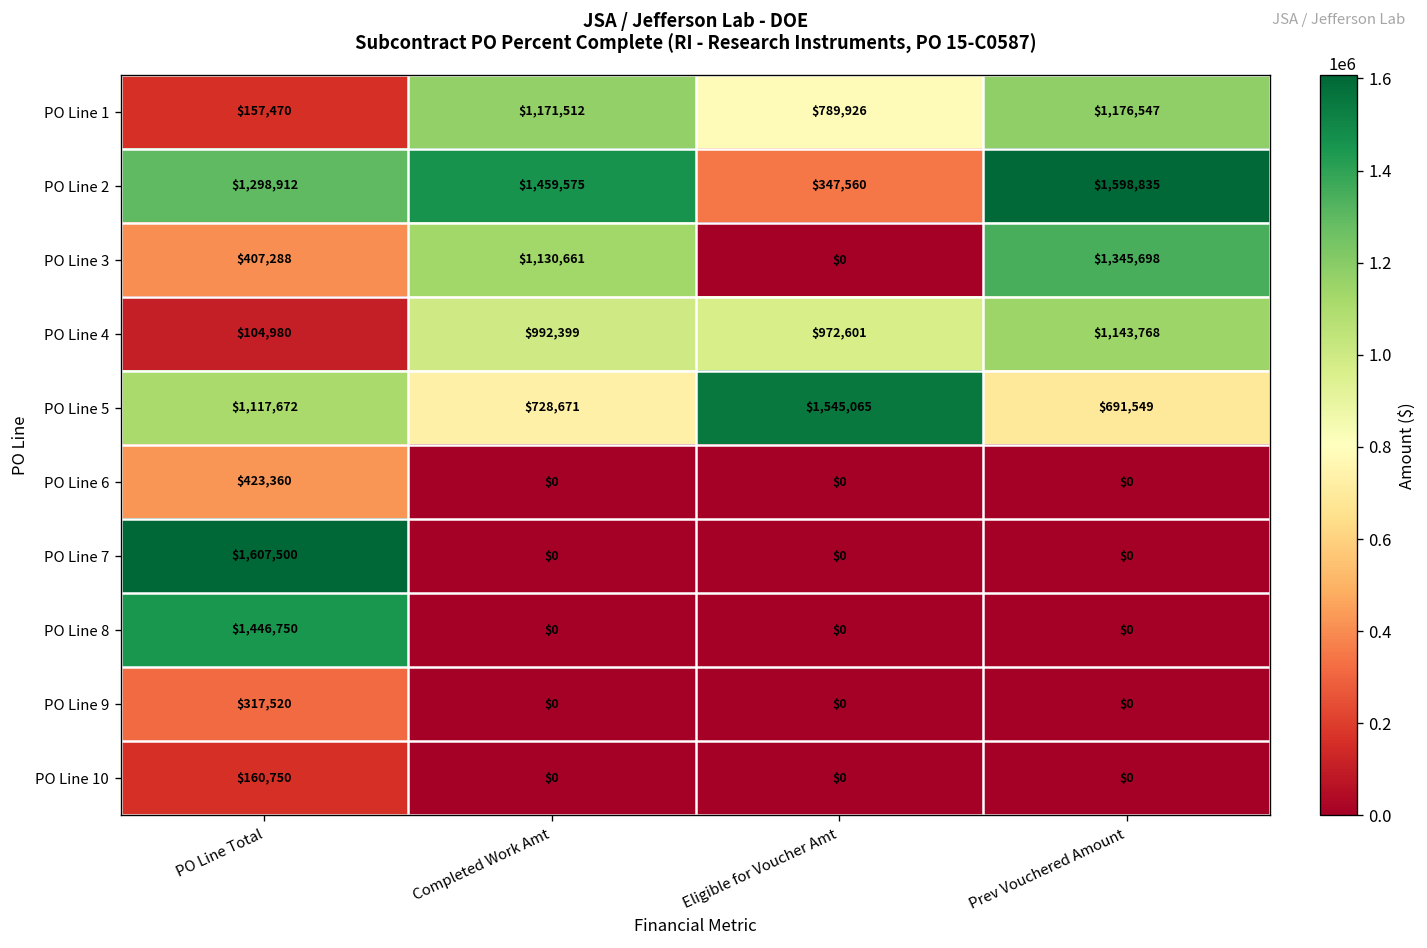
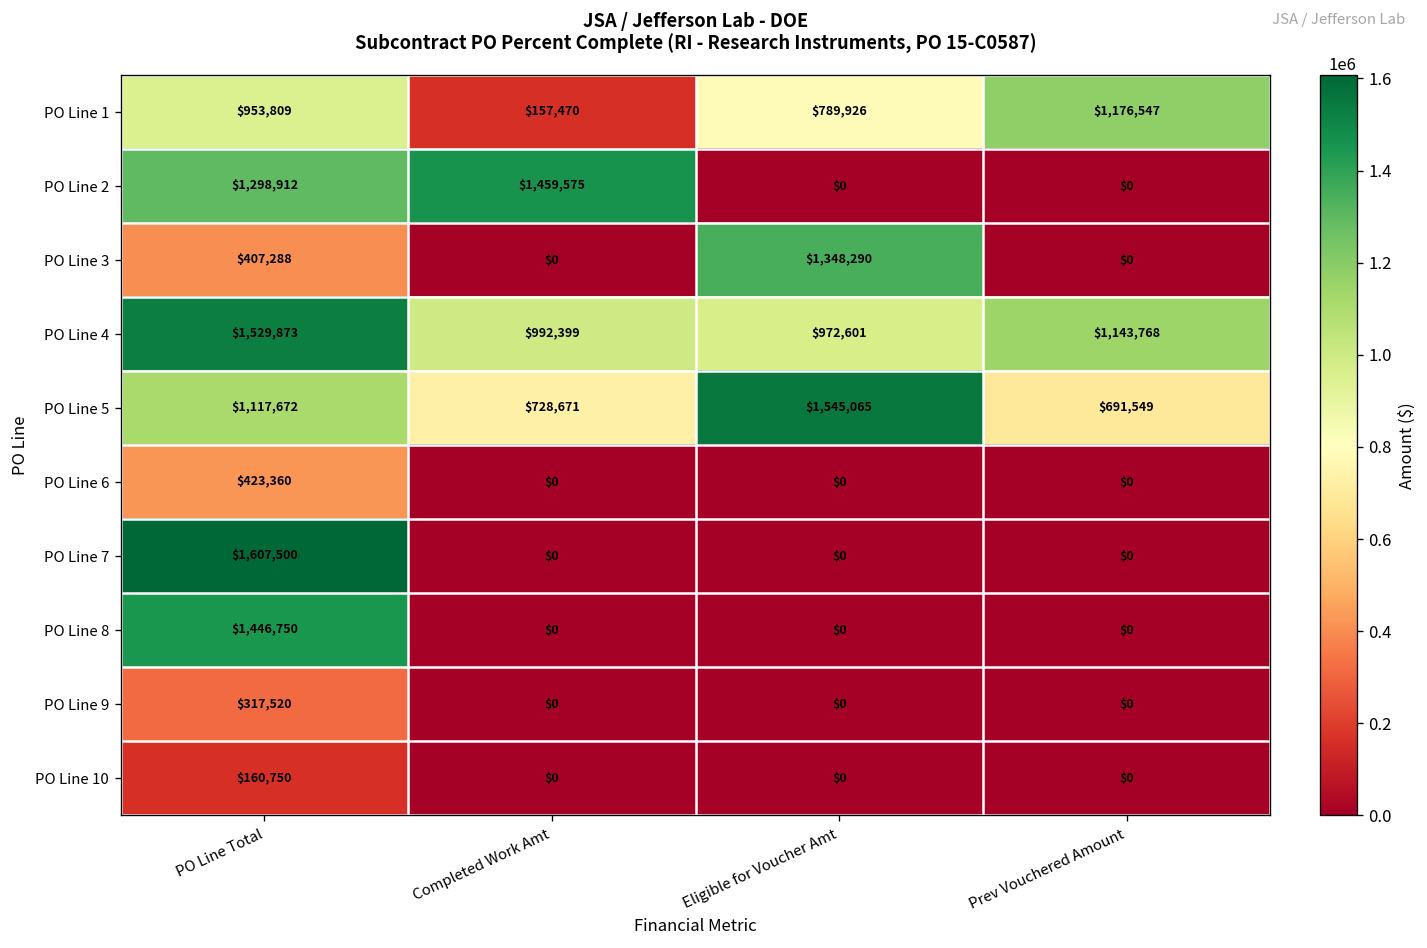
PO Line 1, PO Line Total: $157,470 -> $953,809
PO Line 1, Completed Work Amt: $1,171,512 -> $157,470
PO Line 2, Eligible for Voucher Amt: $347,560 -> $0
PO Line 2, Prev Vouchered Amount: $1,598,835 -> $0
PO Line 3, Completed Work Amt: $1,130,661 -> $0
PO Line 3, Eligible for Voucher Amt: $0 -> $1,348,290
PO Line 3, Prev Vouchered Amount: $1,345,698 -> $0
PO Line 4, PO Line Total: $104,980 -> $1,529,873
